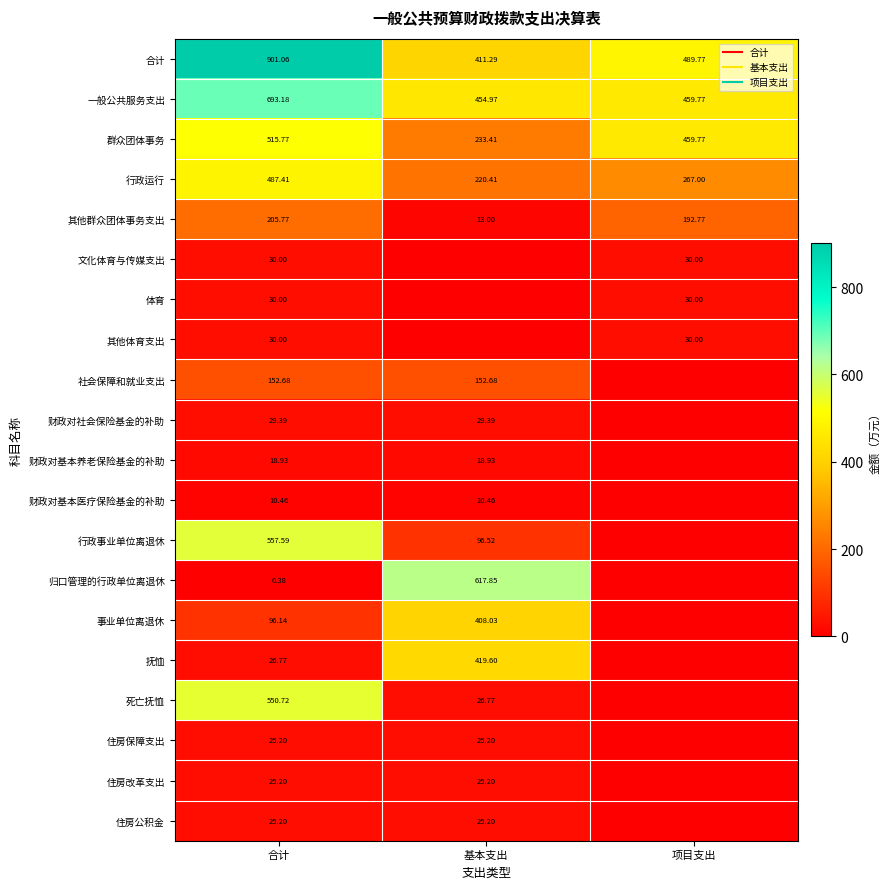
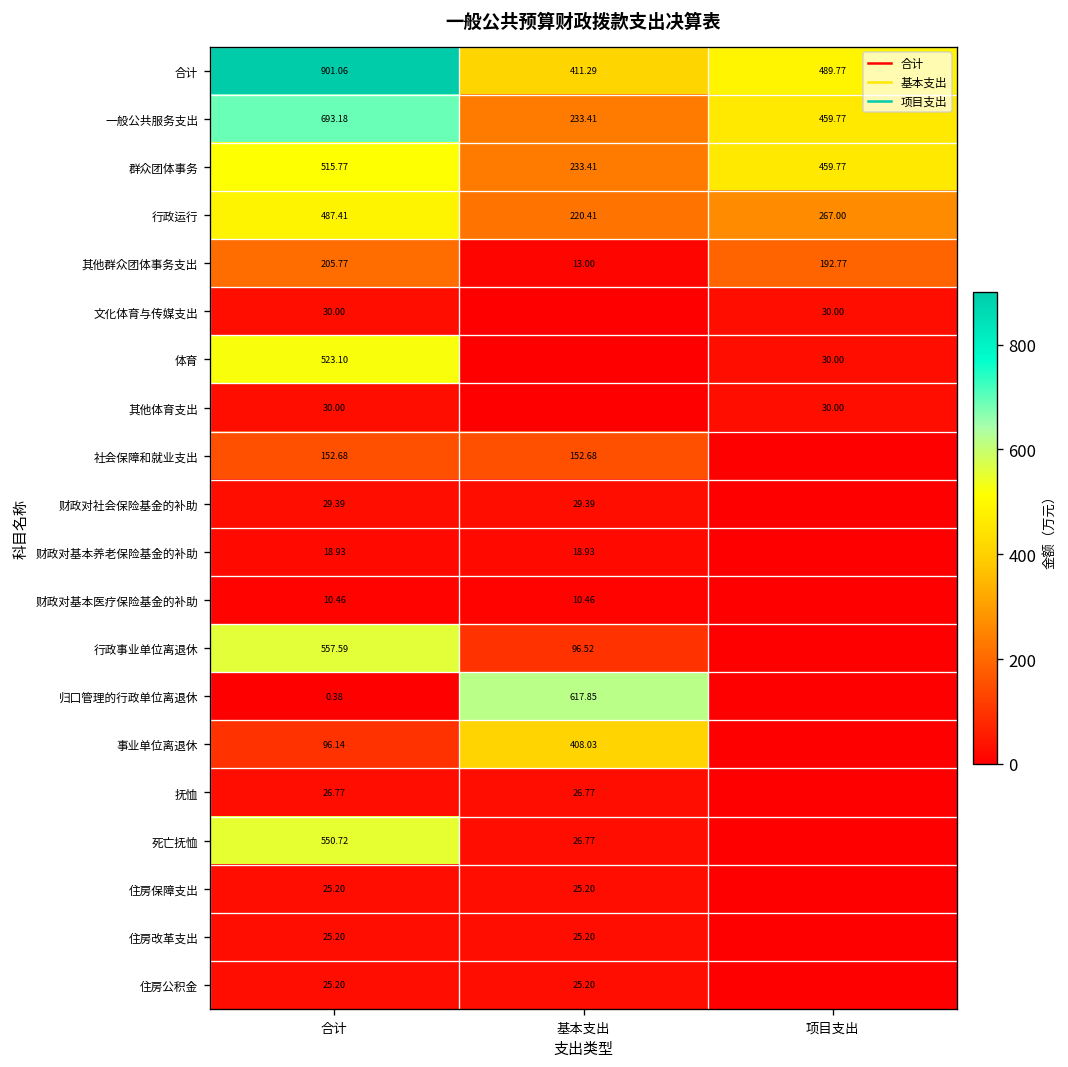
一般公共服务支出, 基本支出: 454.97 -> 233.41
体育, 合计: 30.00 -> 523.10
抚恤, 基本支出: 419.60 -> 26.77
